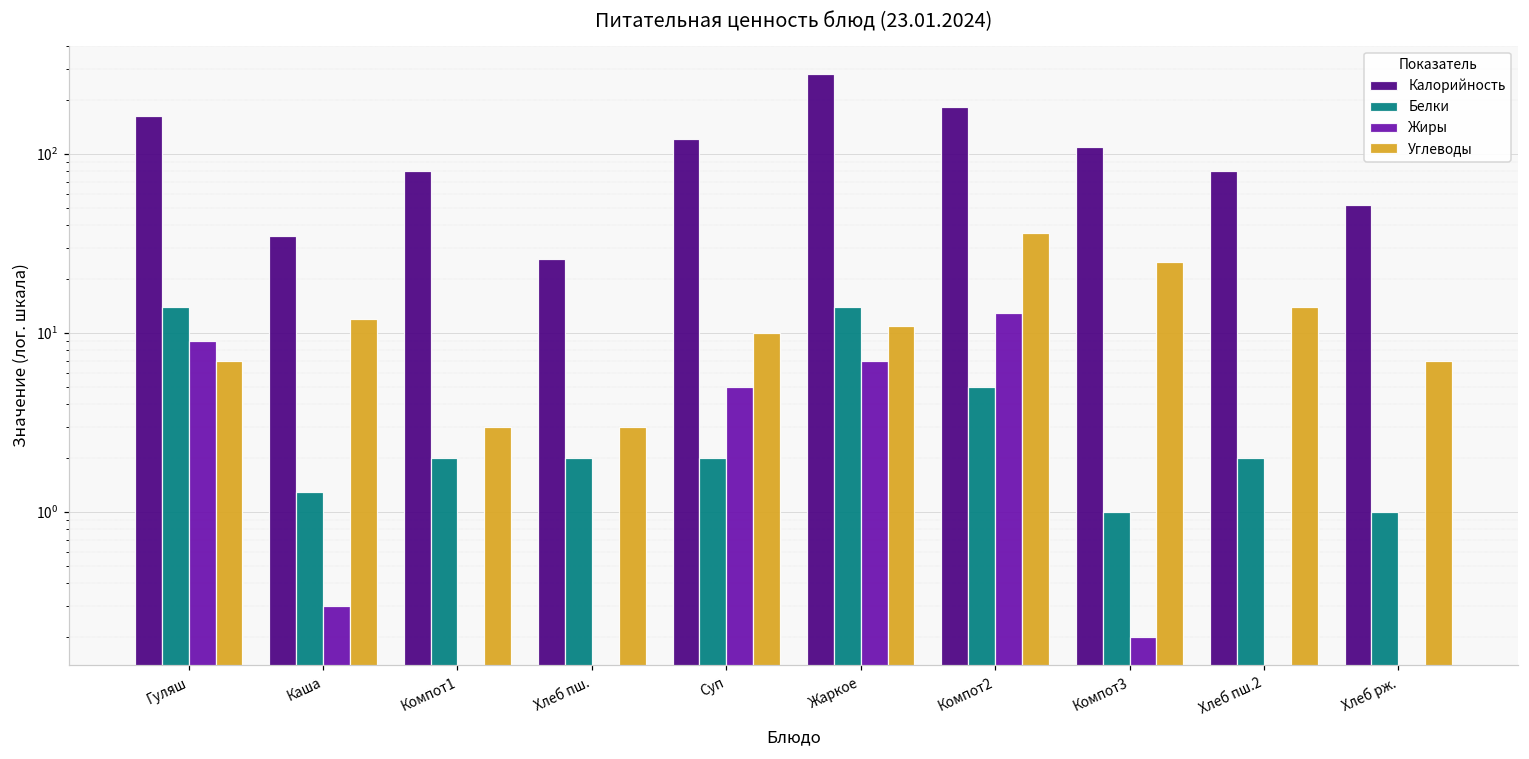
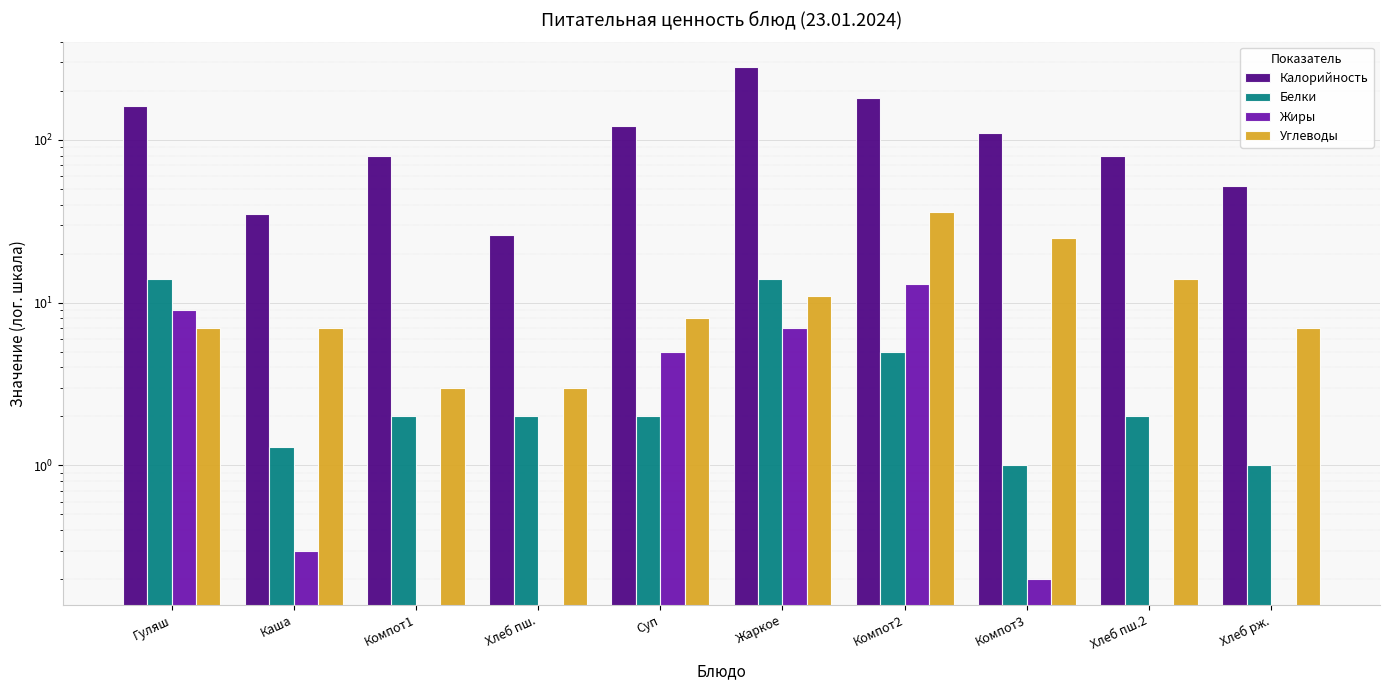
Углеводы, Каша: 12 -> 7
Углеводы, Суп: 10 -> 8
